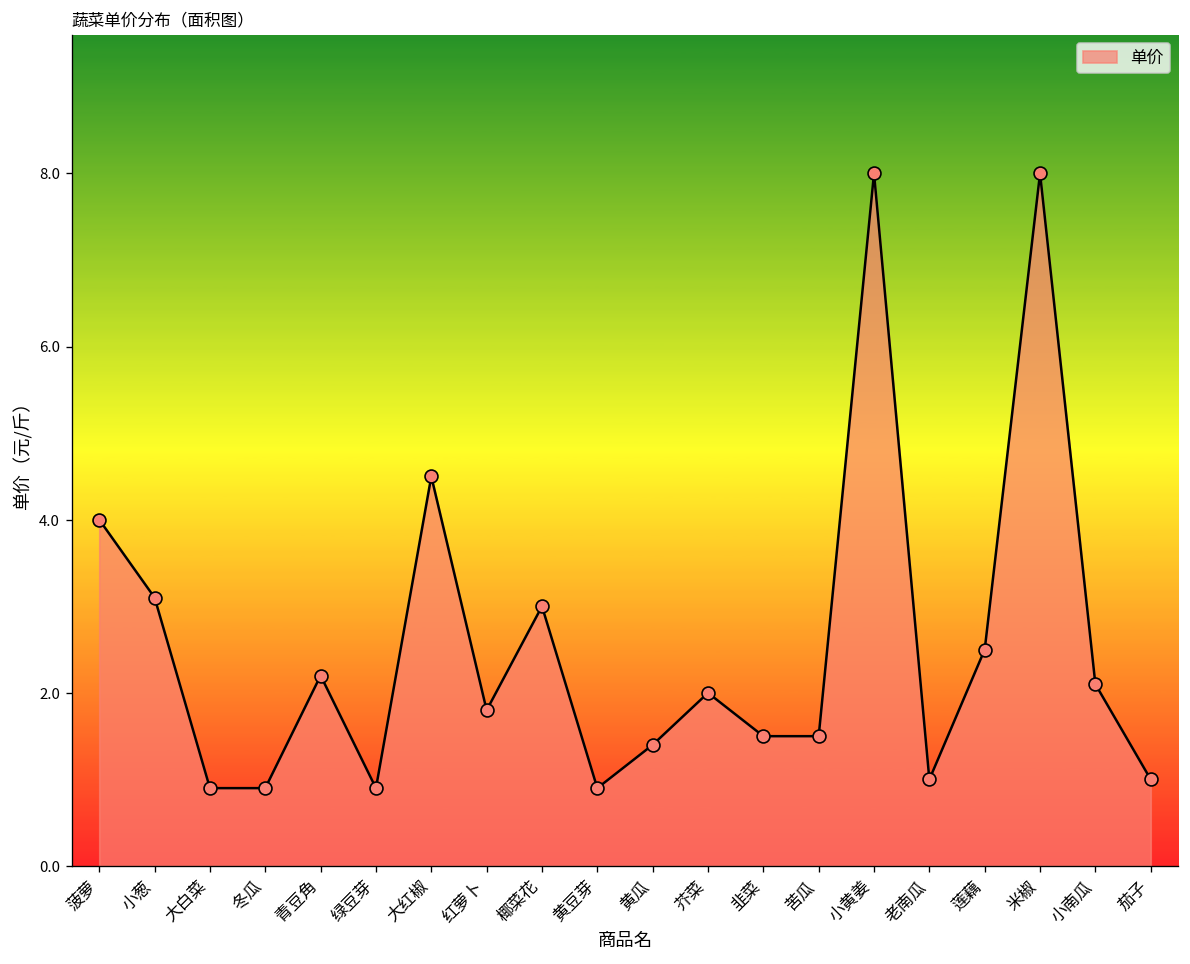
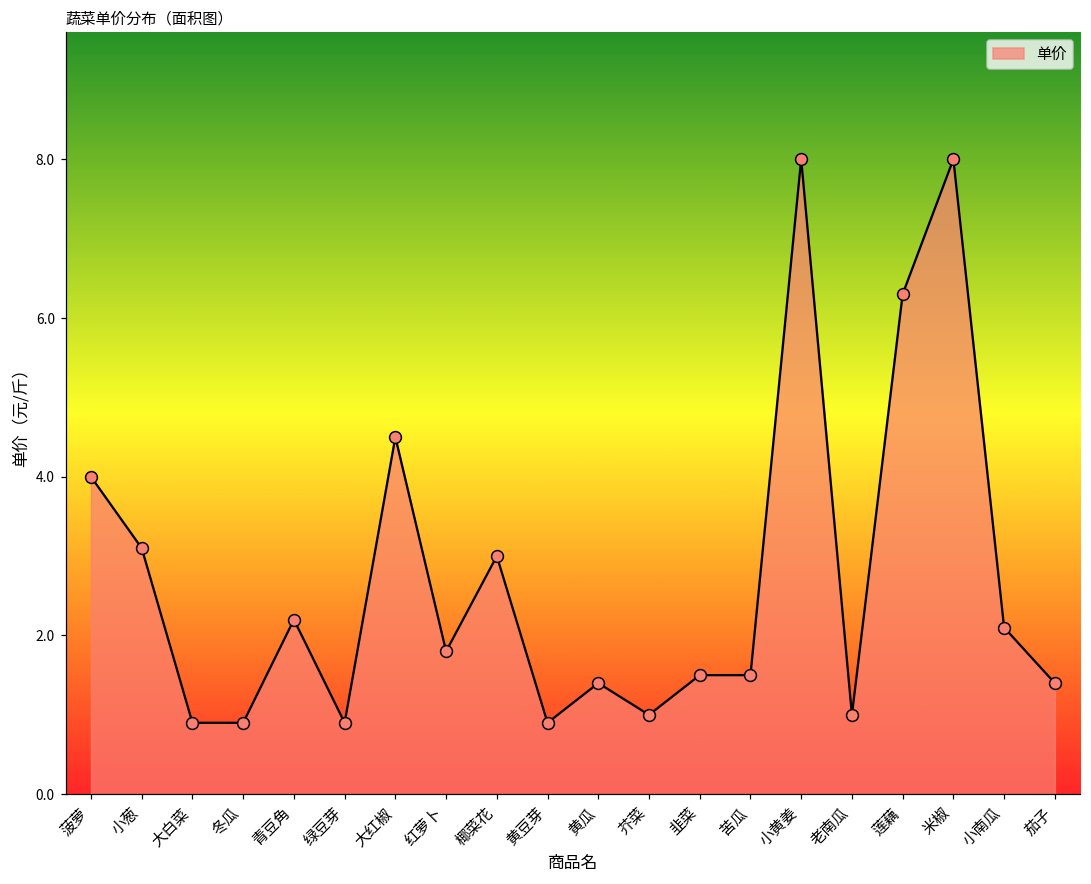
芥菜: 2 -> 1
莲藕: 2.5 -> 6.3
茄子: 1.0 -> 1.4
